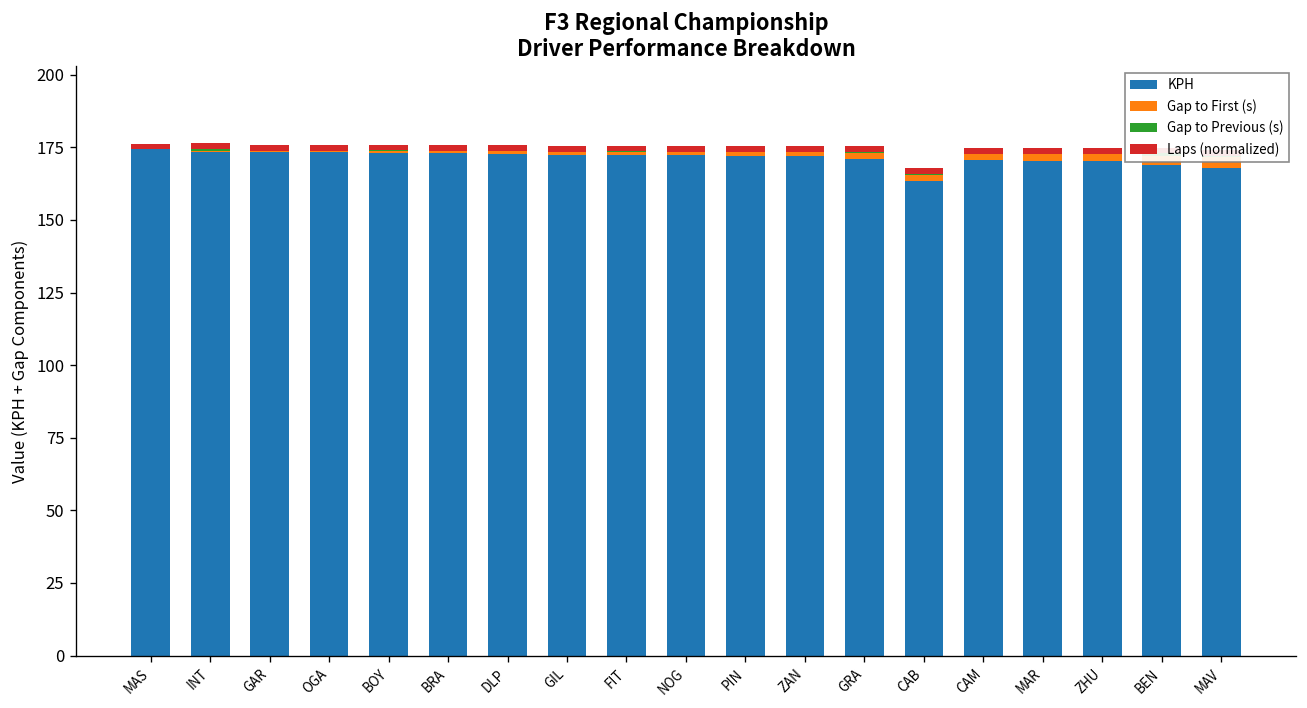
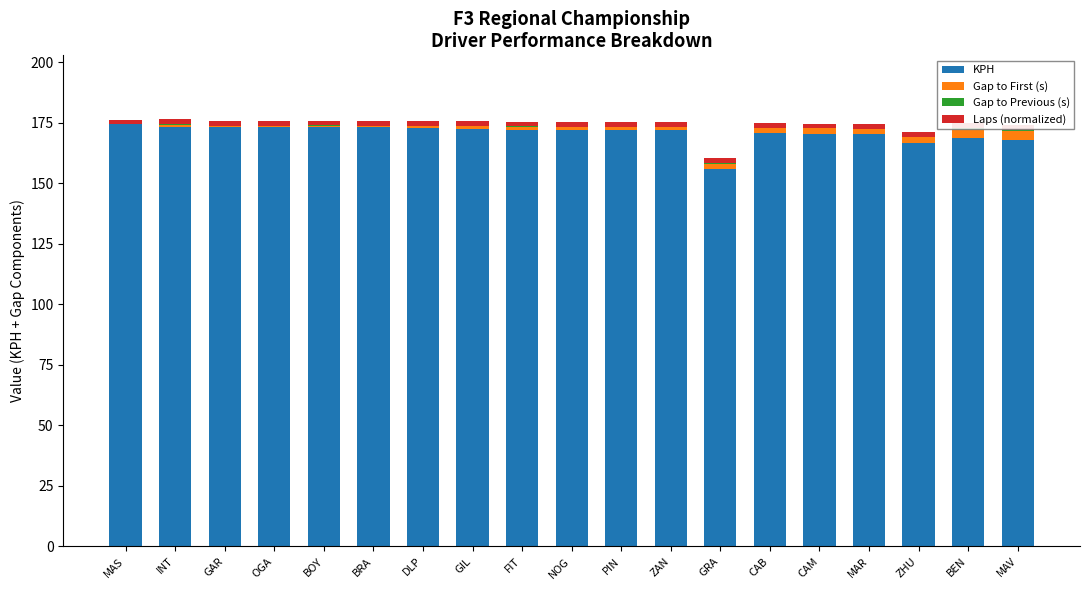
KPH, GRA: 171 -> 156
KPH, CAB: 164 -> 171
KPH, ZHU: 170 -> 167
